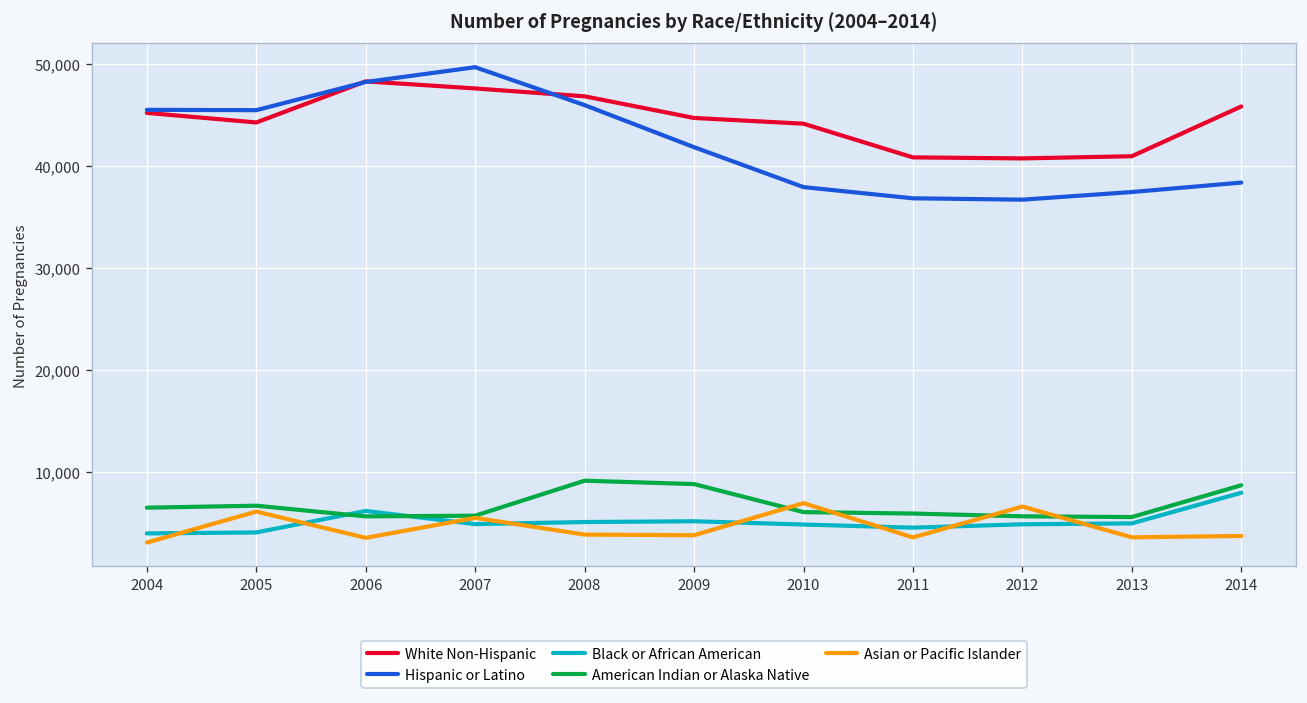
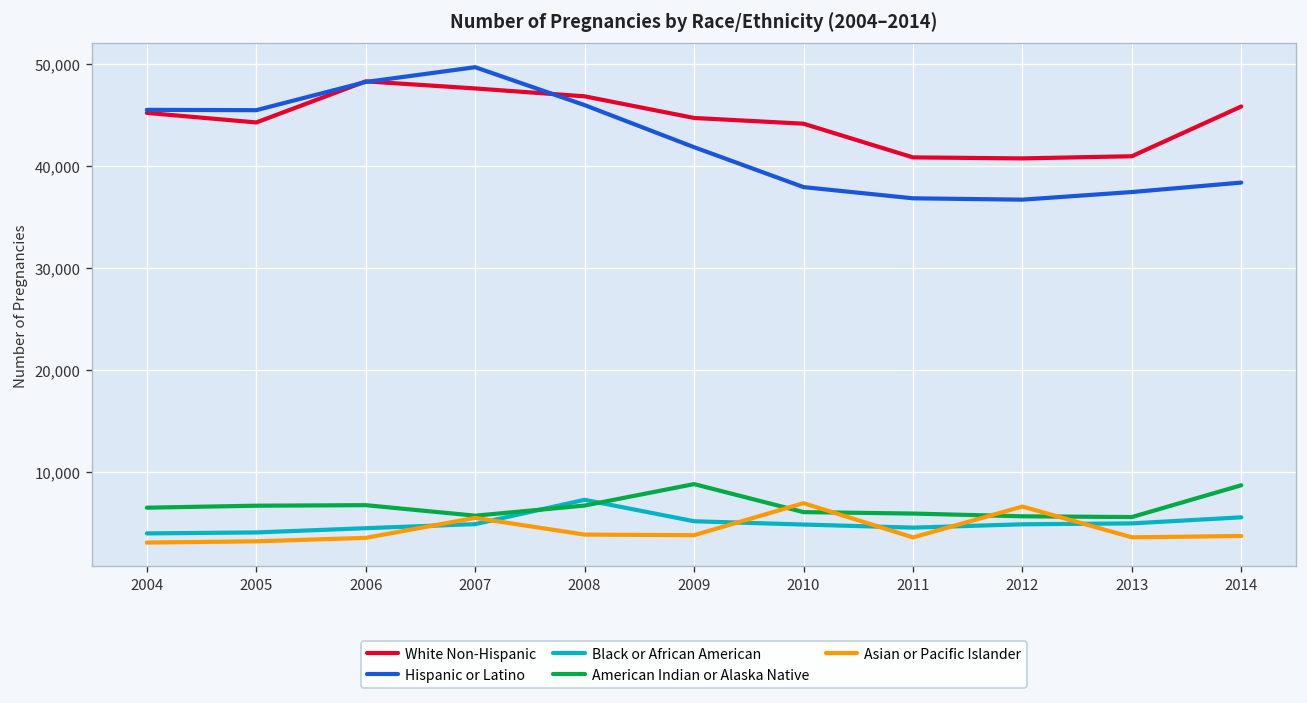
Asian or Pacific Islander, 2005: 6,000 -> 3,000
Black or African American, 2006: 6,000 -> 4,000
American Indian or Alaska Native, 2006: 6,000 -> 7,000
Black or African American, 2008: 5,000 -> 7,000
American Indian or Alaska Native, 2008: 9,000 -> 7,000
Black or African American, 2014: 8,000 -> 6,000
